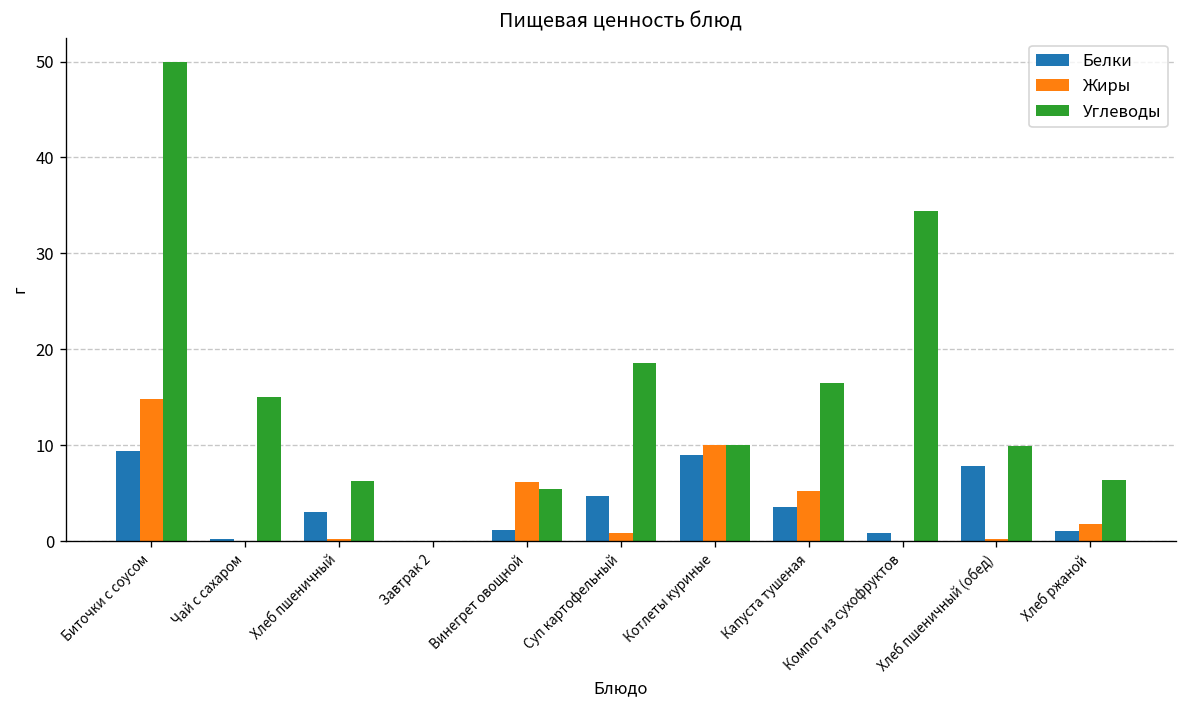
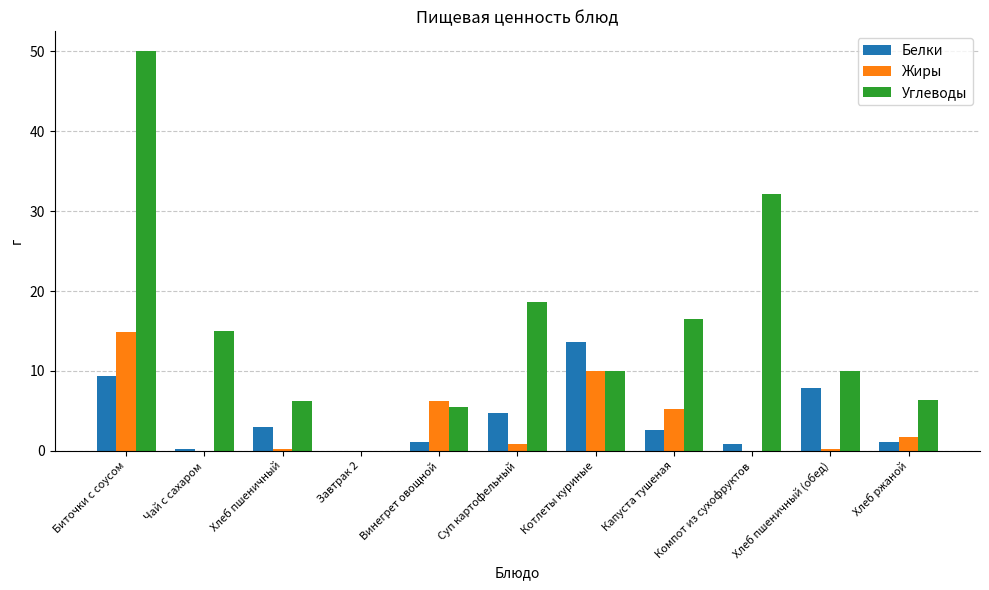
Белки, Котлеты куриные: 9 -> 14
Белки, Капуста тушеная: 4 -> 3
Углеводы, Компот из сухофруктов: 34 -> 32
